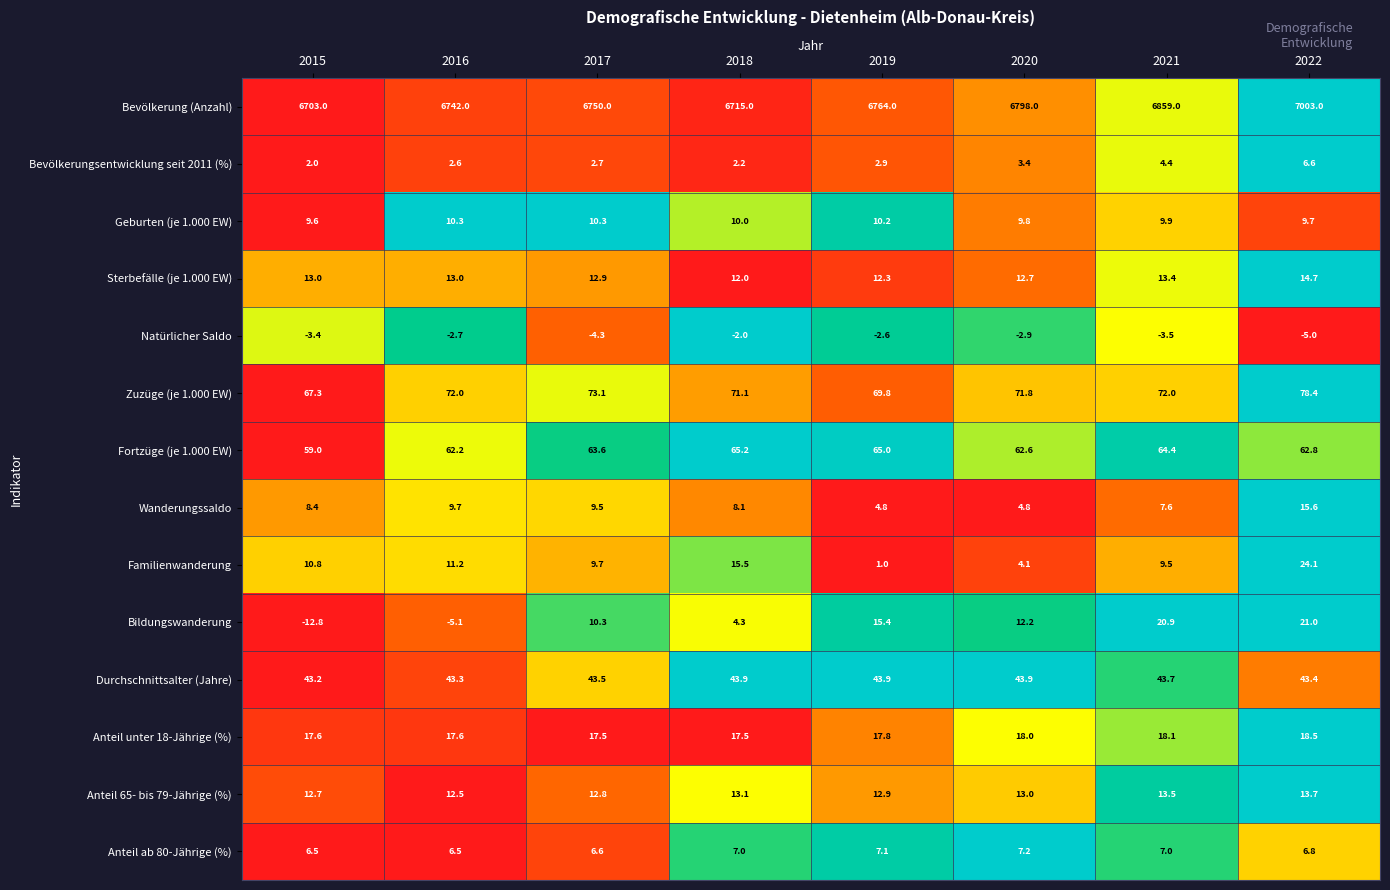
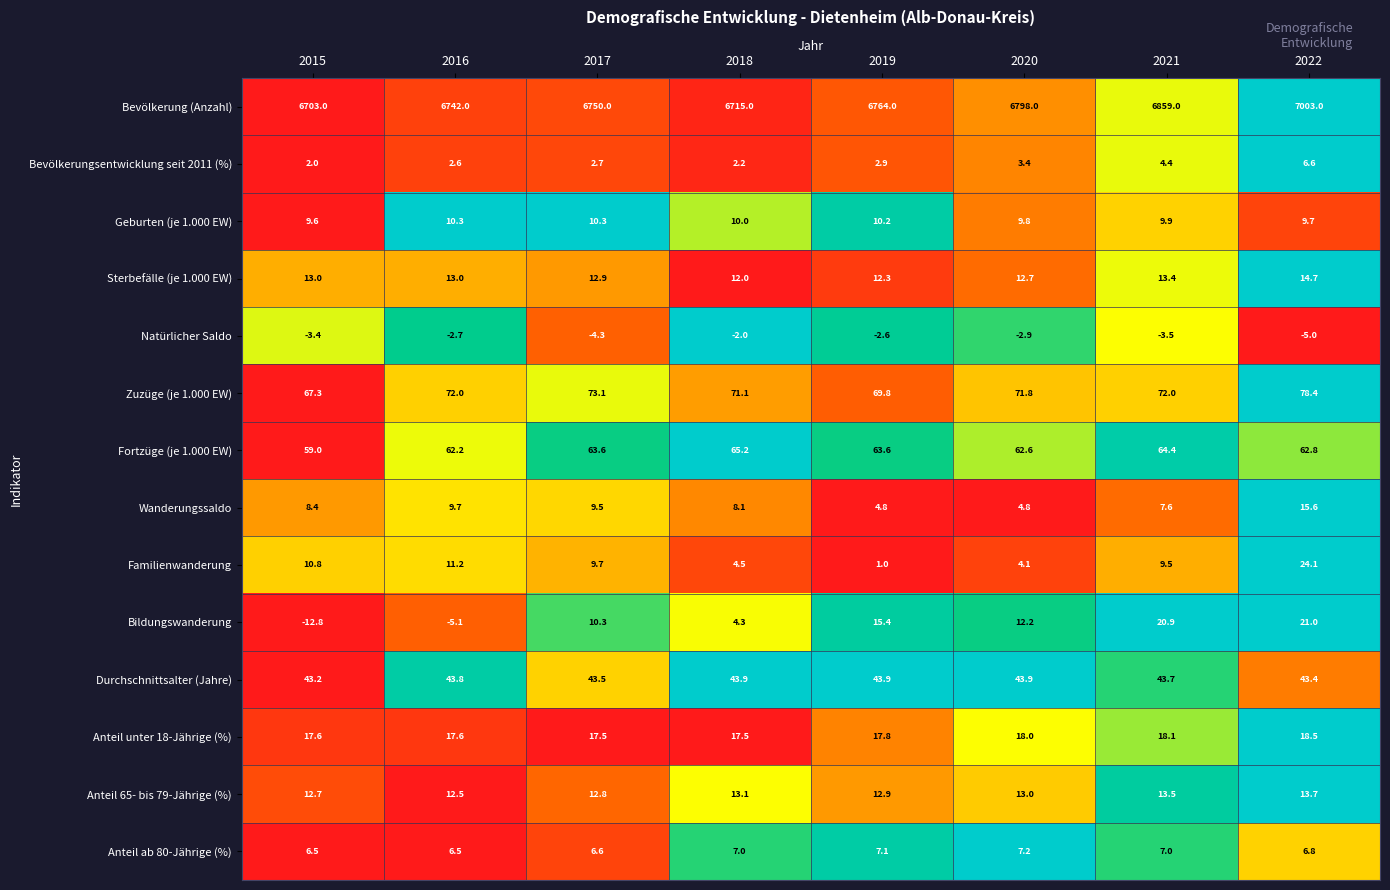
Fortzüge (je 1.000 EW), 2019: 65.0 -> 63.6
Familienwanderung, 2018: 15.5 -> 4.5
Durchschnittsalter (Jahre), 2016: 43.3 -> 43.8
